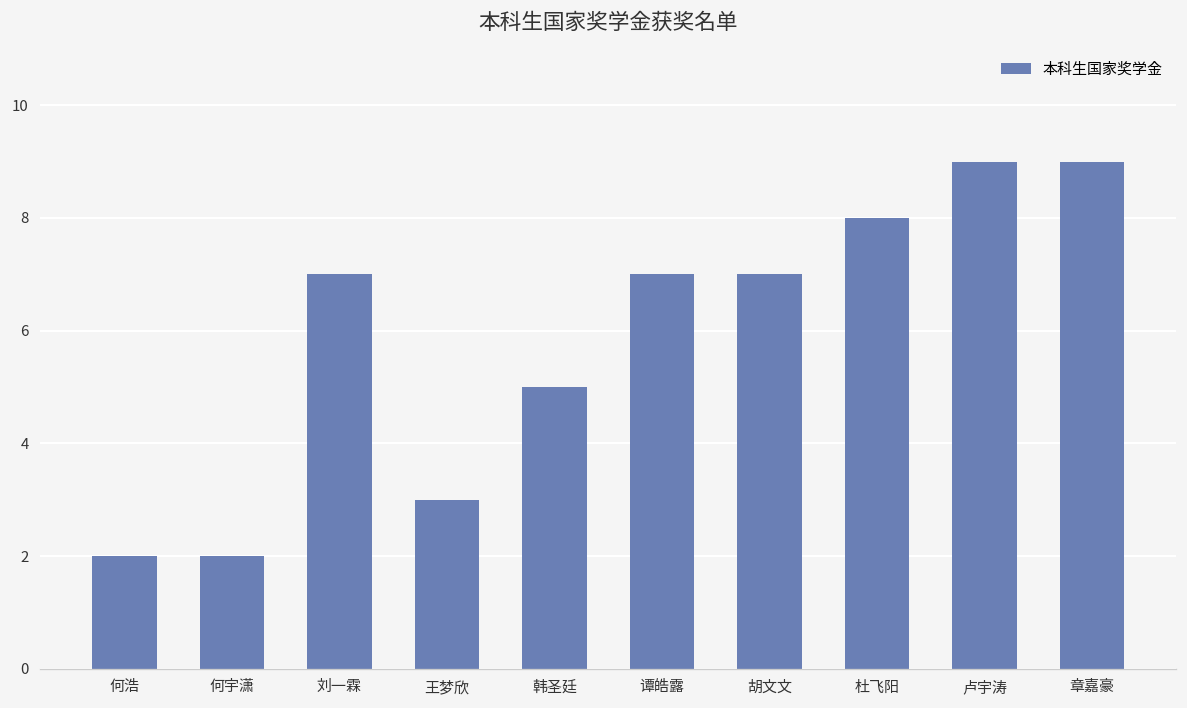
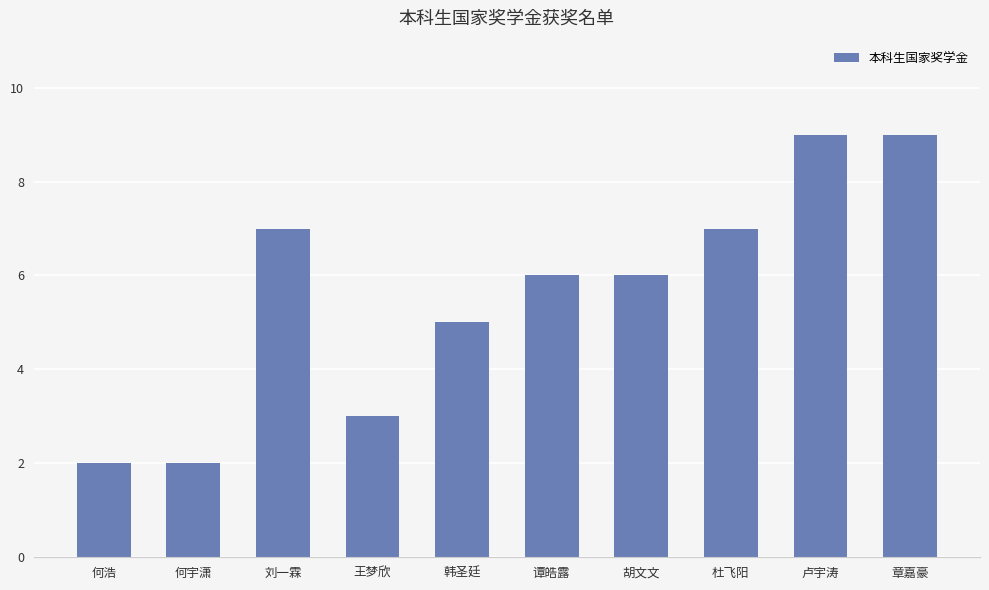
谭皓露: 7 -> 6
胡文文: 7 -> 6
杜飞阳: 8 -> 7
